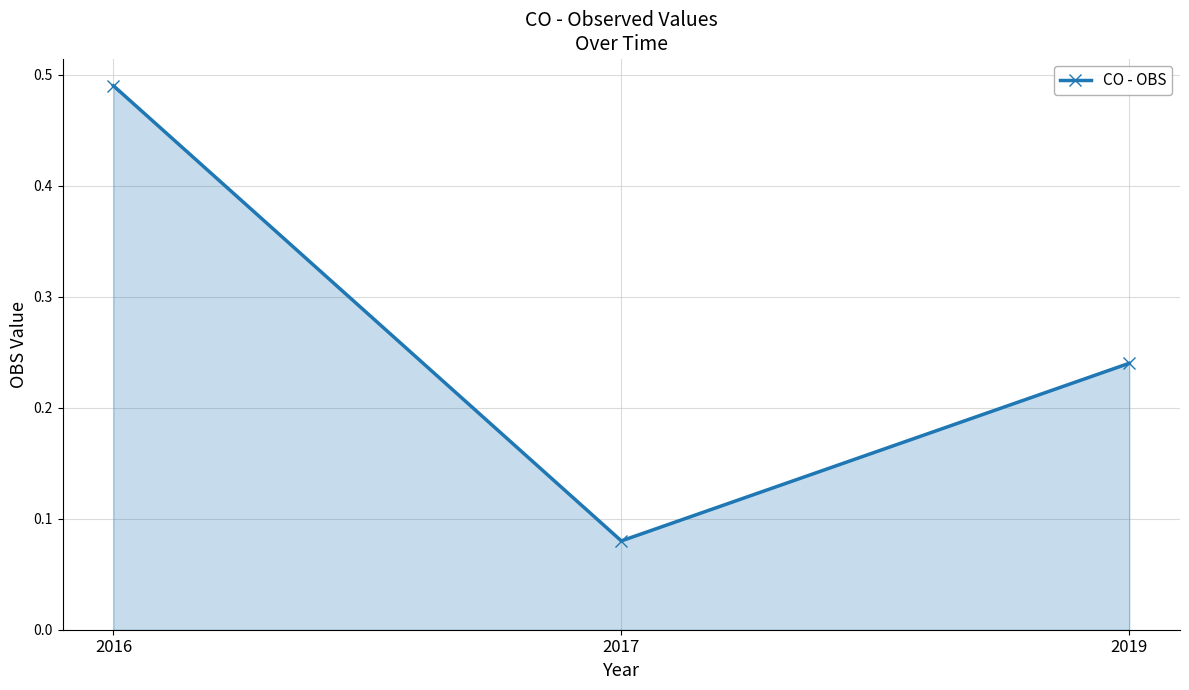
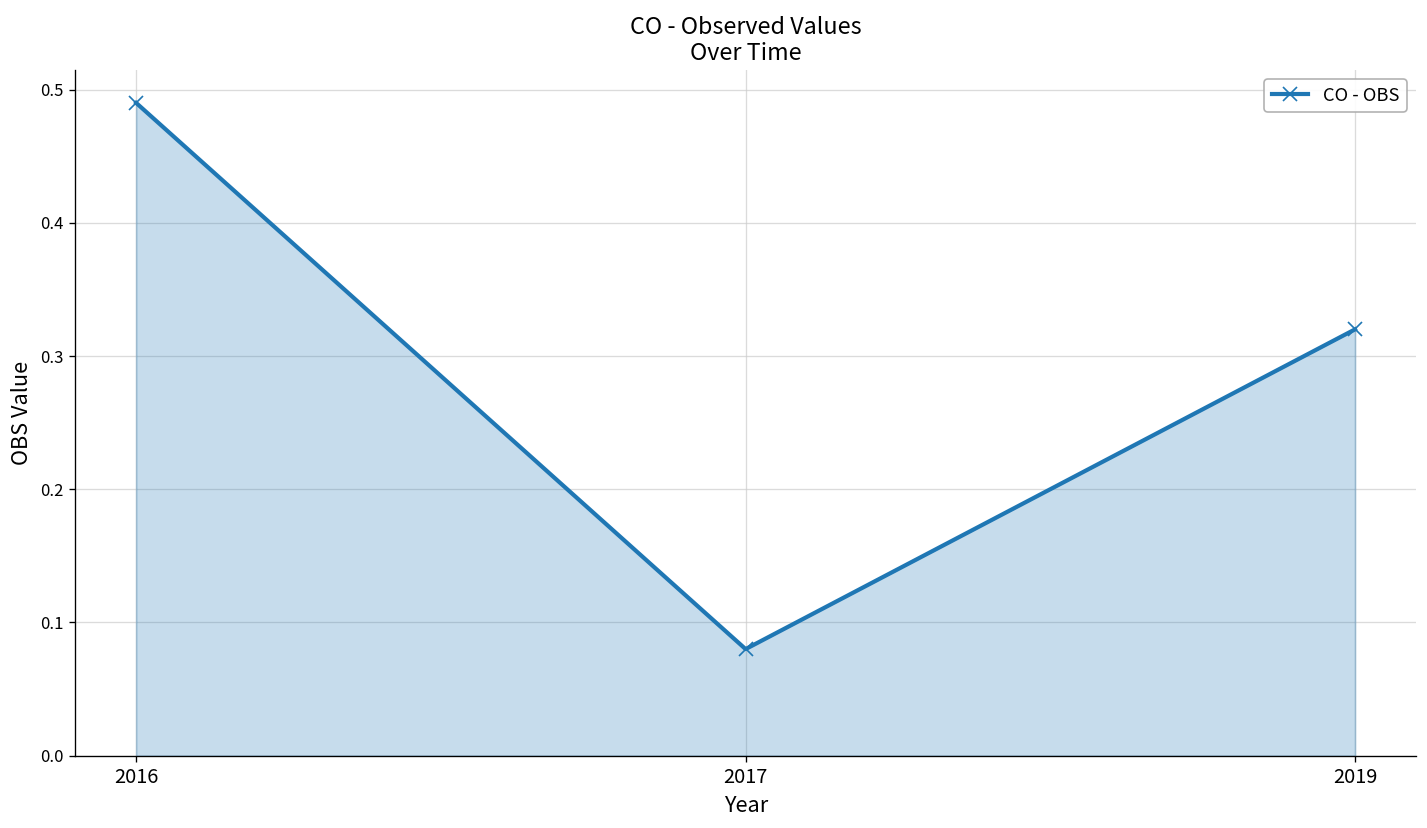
2019: 0.24 -> 0.32
